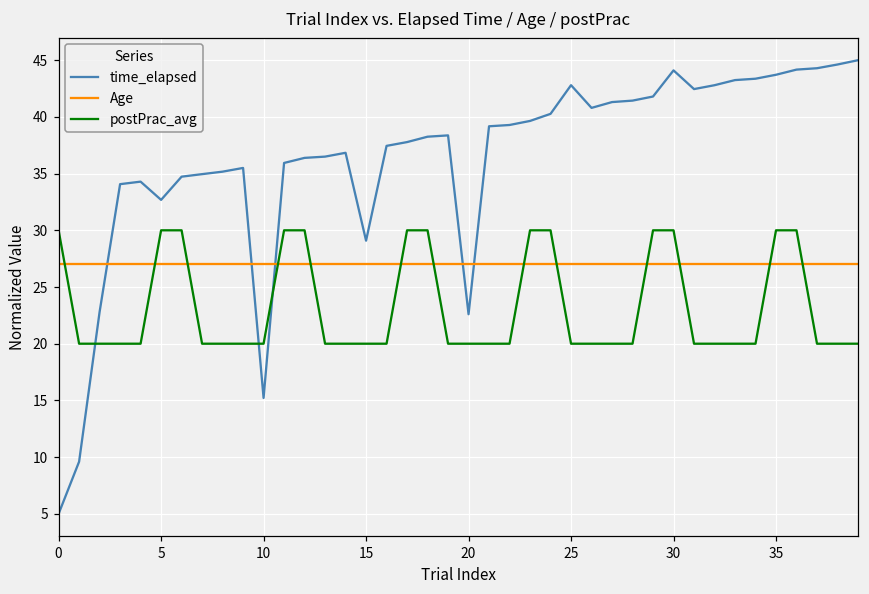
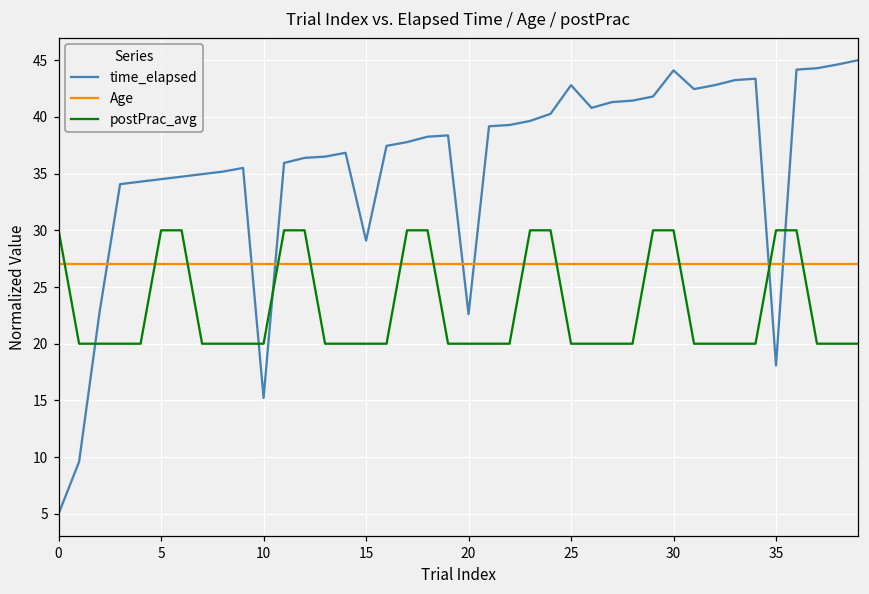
time_elapsed, 5: 32.7 -> 34.5
time_elapsed, 35: 43.7 -> 18.1
